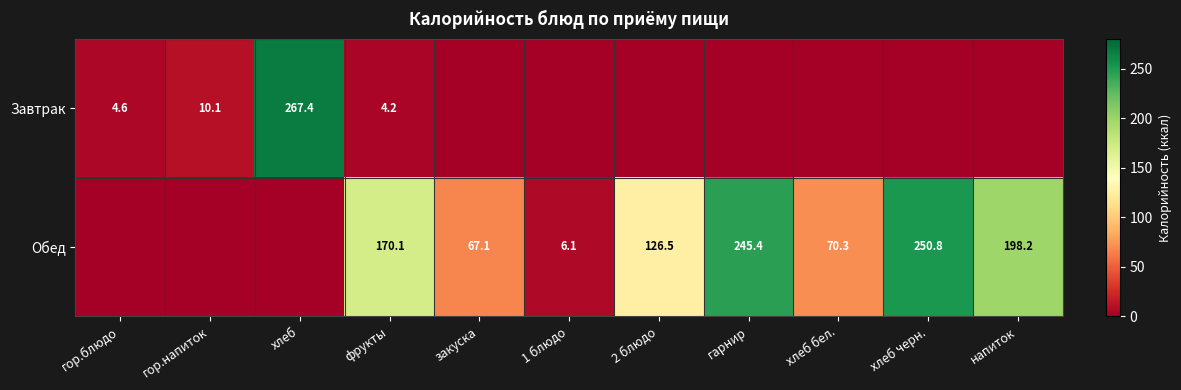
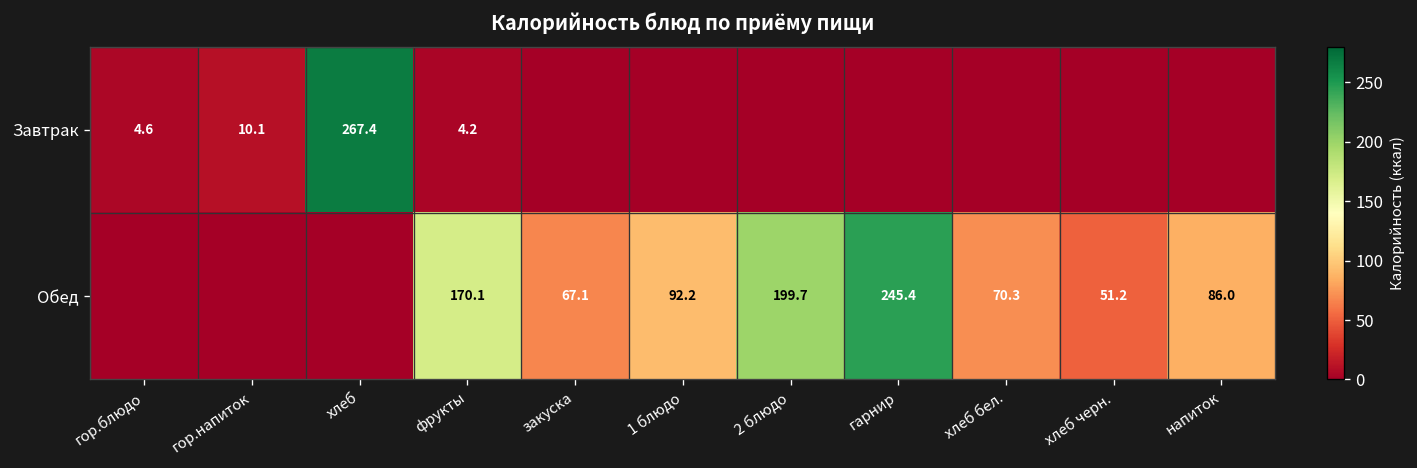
Обед, 1 блюдо: 6.1 -> 92.2
Обед, 2 блюдо: 126.5 -> 199.7
Обед, хлеб черн.: 250.8 -> 51.2
Обед, напиток: 198.2 -> 86.0
